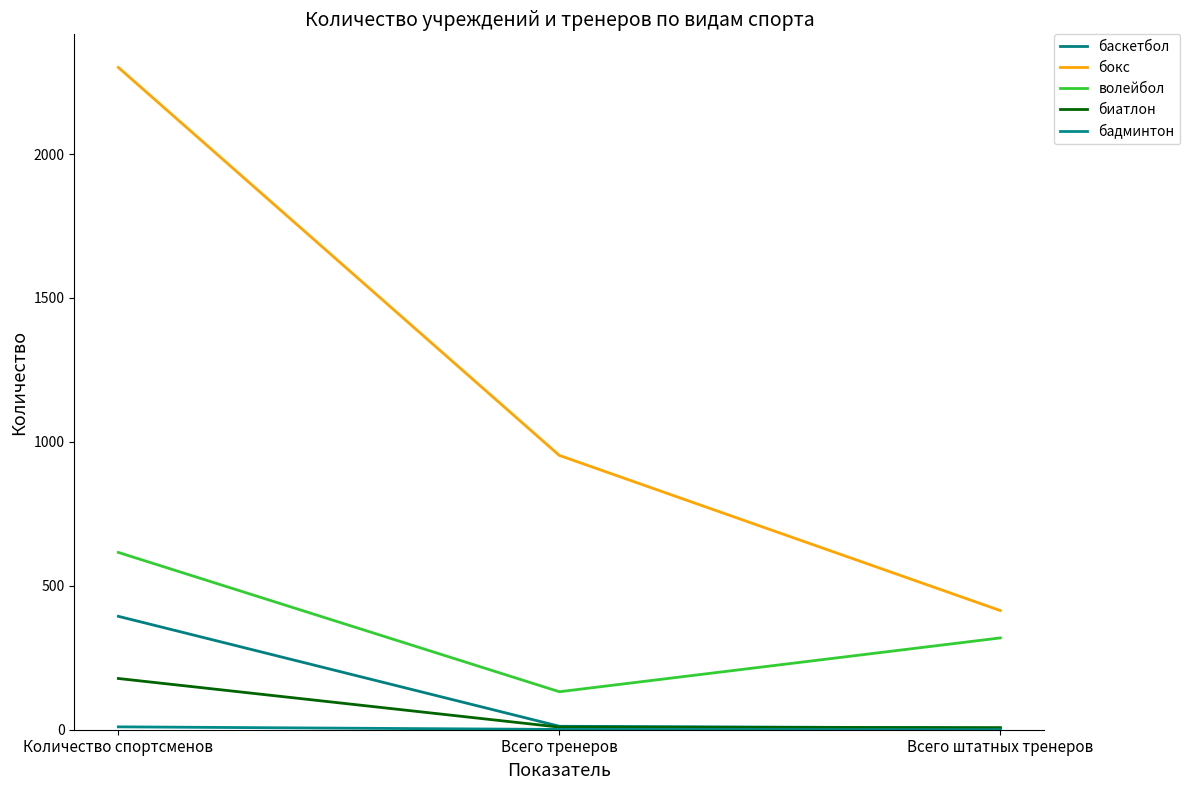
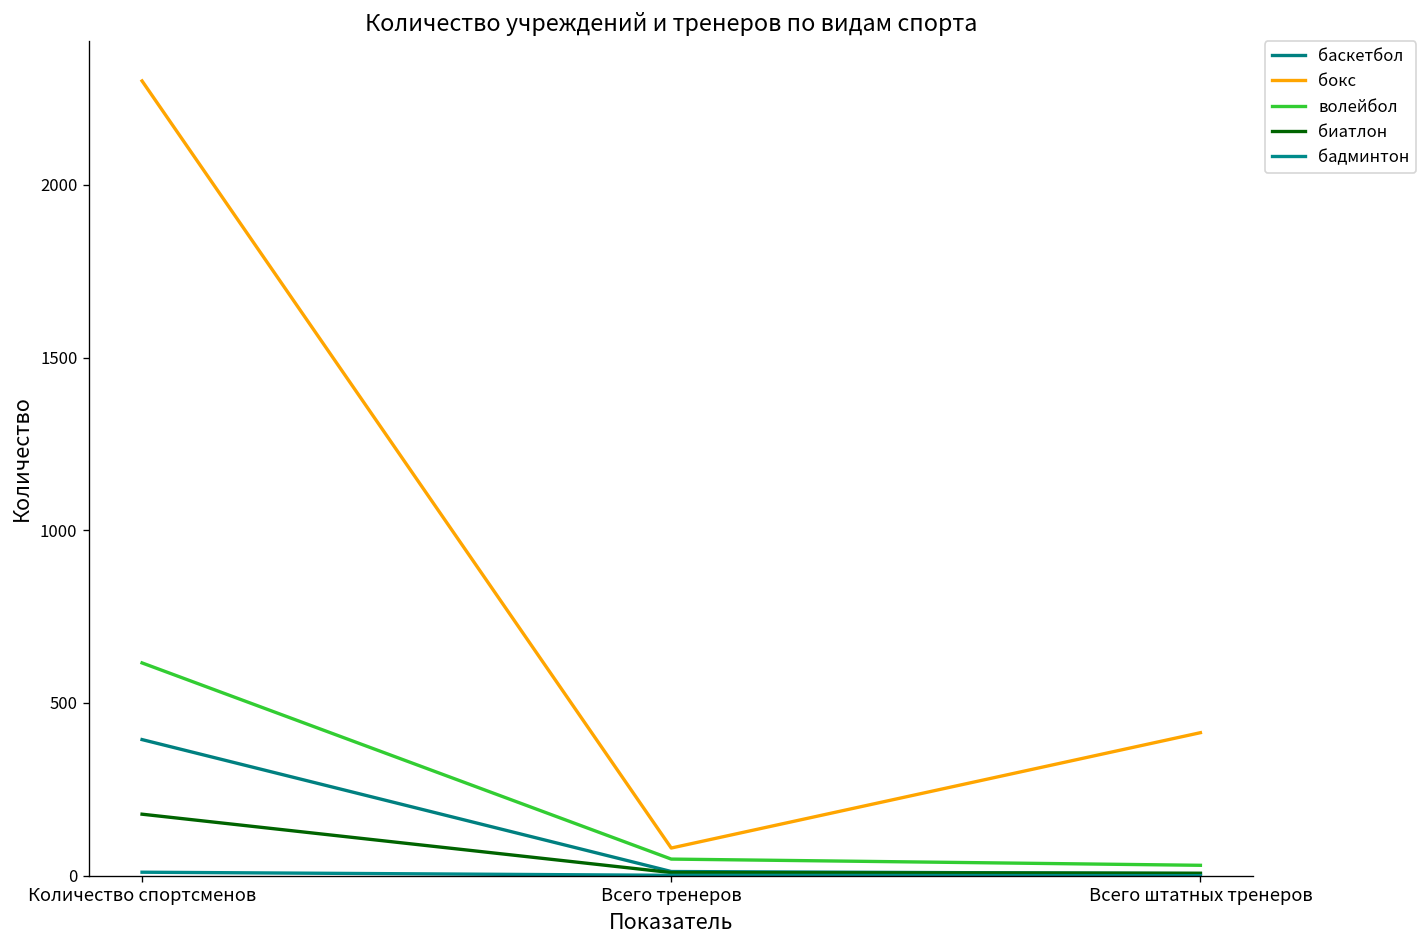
бокс, Всего тренеров: 950 -> 80
волейбол, Всего тренеров: 130 -> 50
волейбол, Всего штатных тренеров: 320 -> 30
